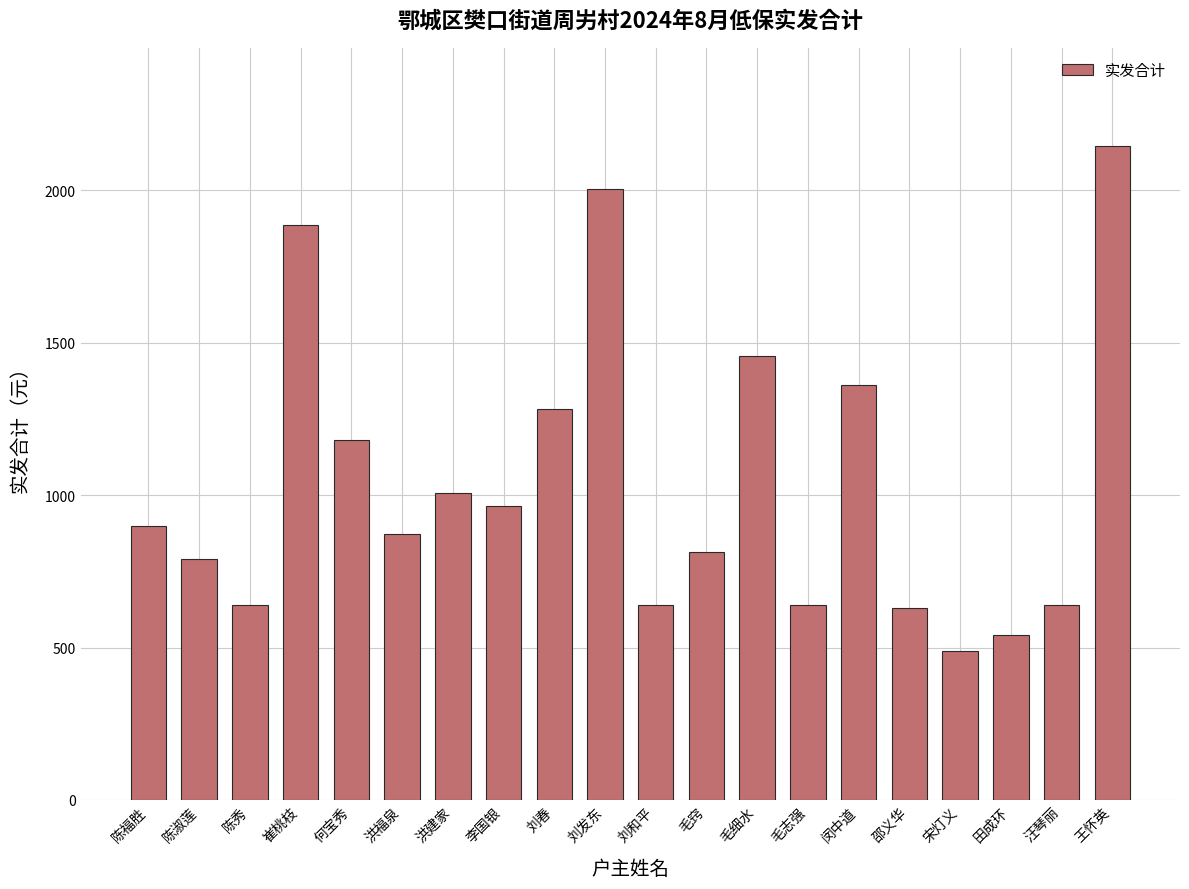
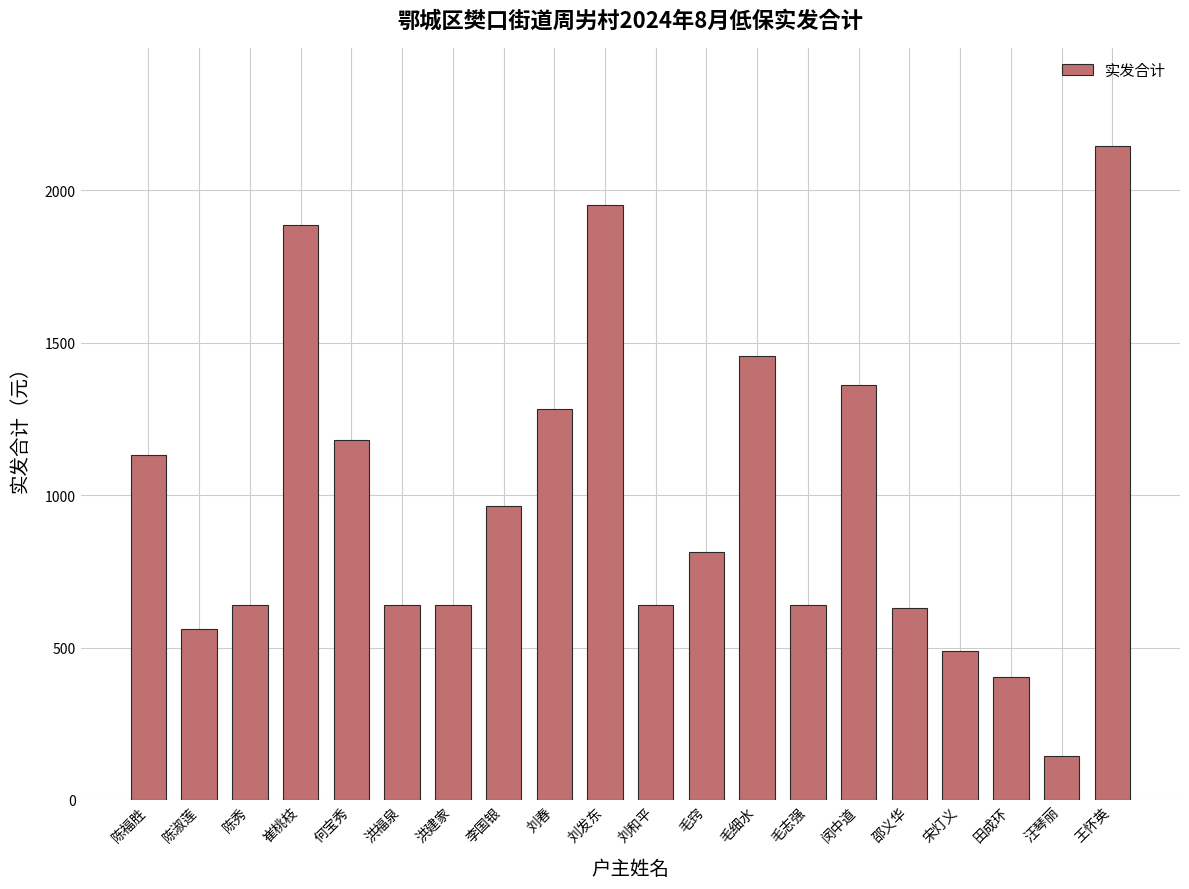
陈福胜: 900 -> 1130
陈淑莲: 790 -> 560
洪福泉: 870 -> 640
洪建家: 1010 -> 640
刘发东: 2000 -> 1950
田成环: 540 -> 400
汪琴丽: 640 -> 150
